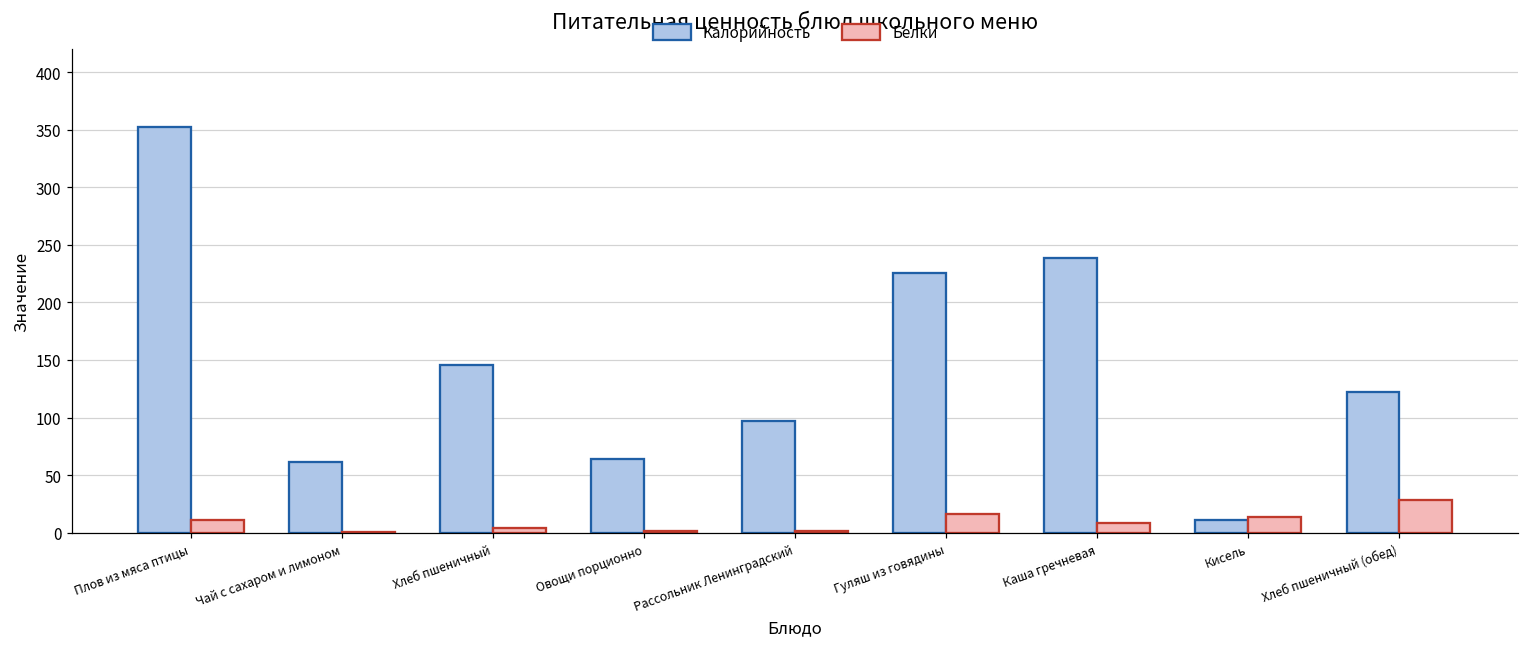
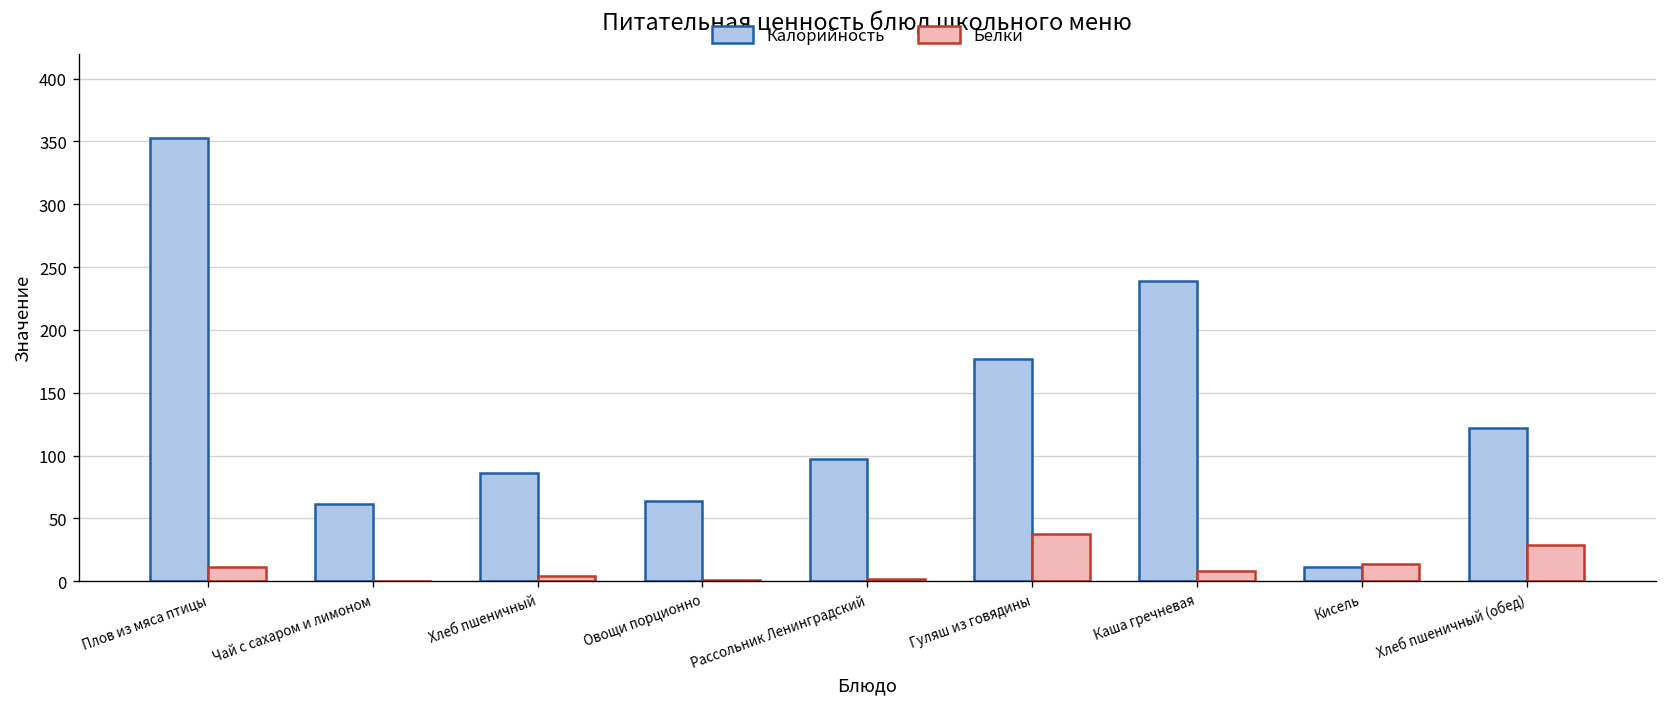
Калорийность, Хлеб пшеничный: 146 -> 87
Калорийность, Гуляш из говядины: 226 -> 177
Белки, Гуляш из говядины: 16 -> 38
